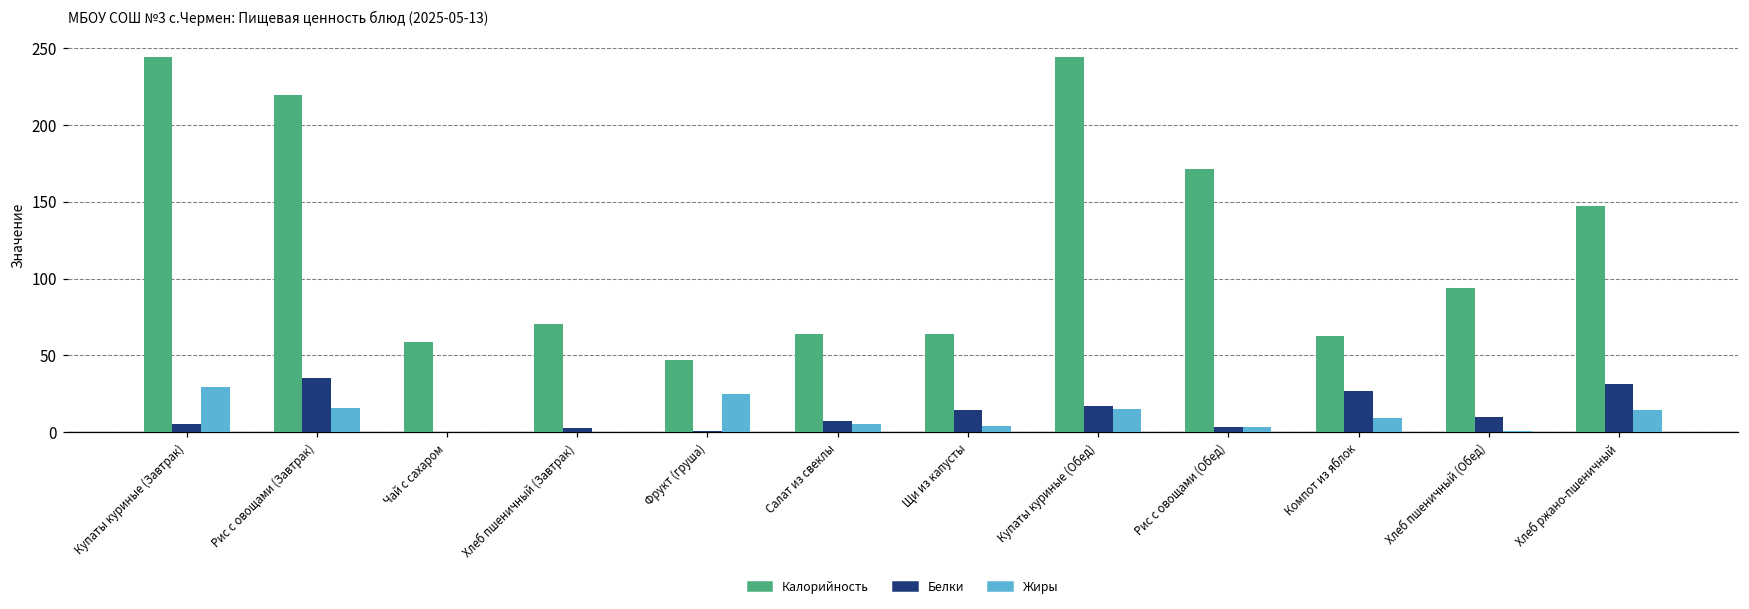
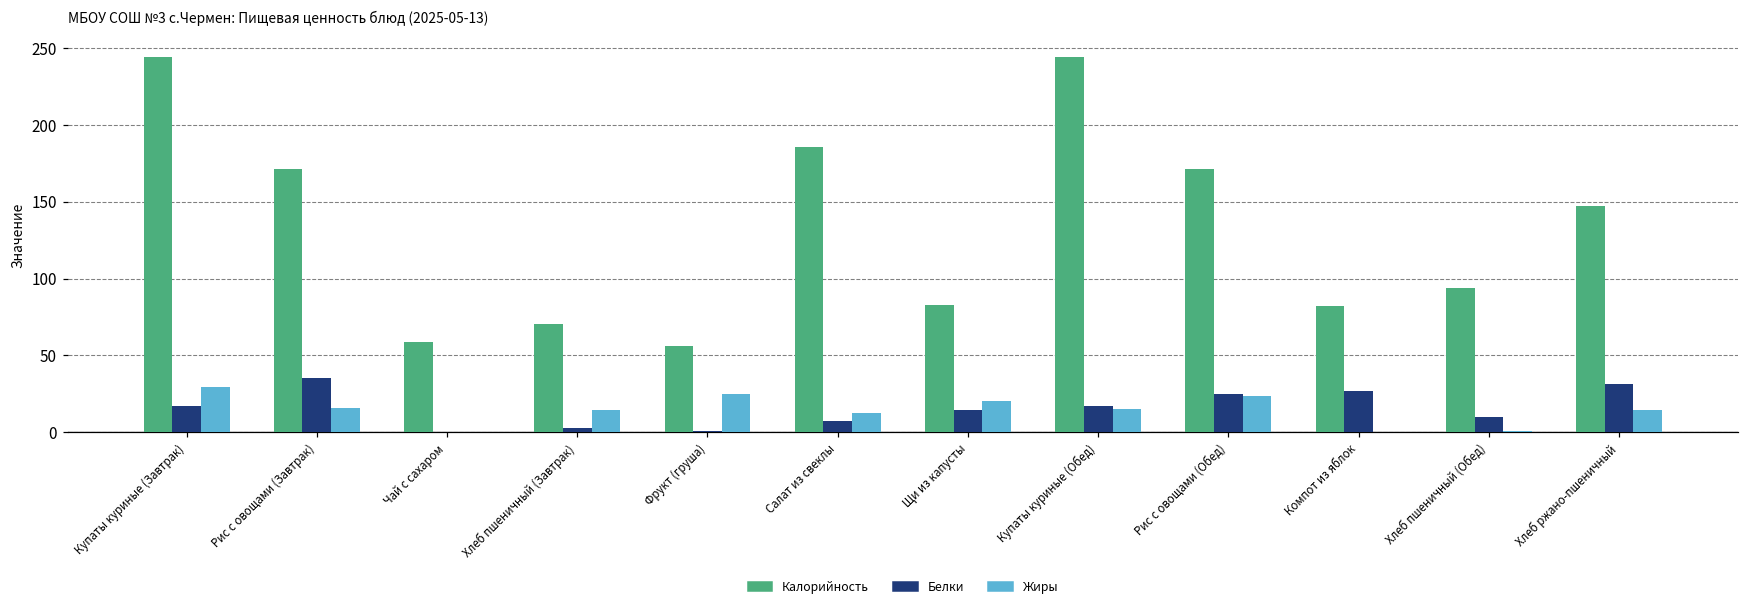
Белки, Купаты куриные (Завтрак): 6 -> 17
Калорийность, Рис с овощами (Завтрак): 219 -> 172
Жиры, Хлеб пшеничный (Завтрак): 0 -> 14
Калорийность, Фрукт (груша): 47 -> 56
Калорийность, Салат из свеклы: 64 -> 185
Жиры, Салат из свеклы: 5 -> 12
Калорийность, Щи из капусты: 64 -> 83
Жиры, Щи из капусты: 4 -> 20
Белки, Рис с овощами (Обед): 3 -> 25
Жиры, Рис с овощами (Обед): 3 -> 23
Калорийность, Компот из яблок: 63 -> 82
Жиры, Компот из яблок: 9 -> 0
